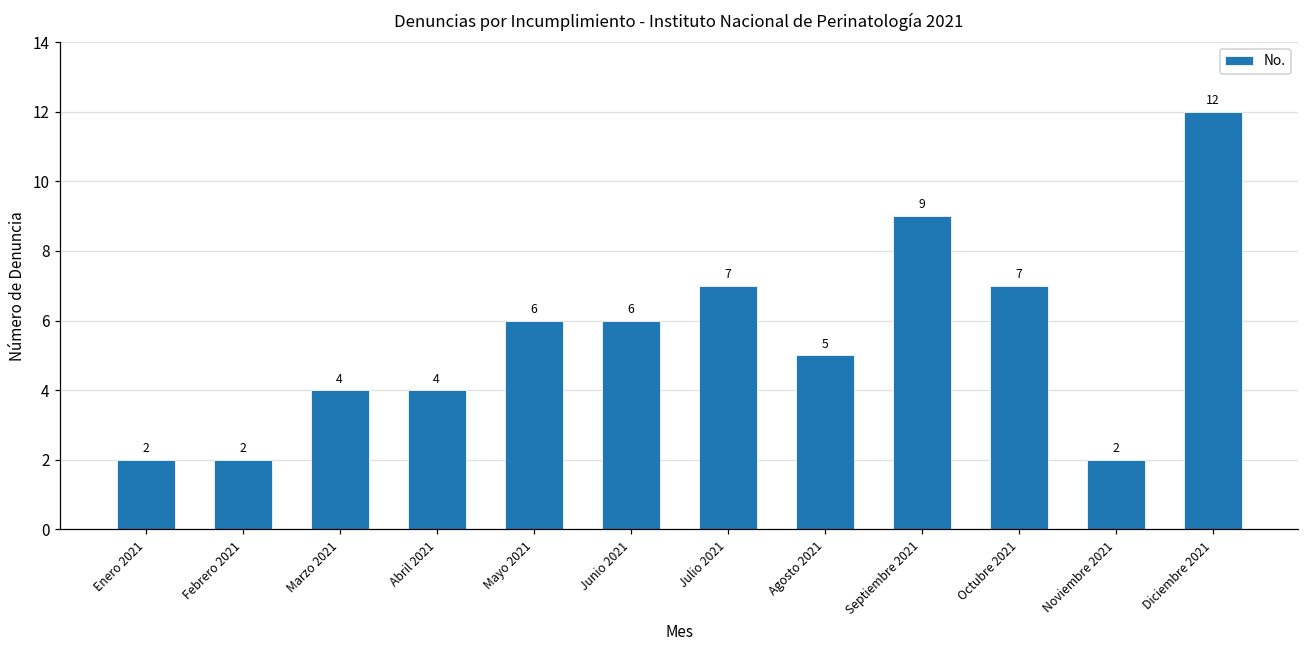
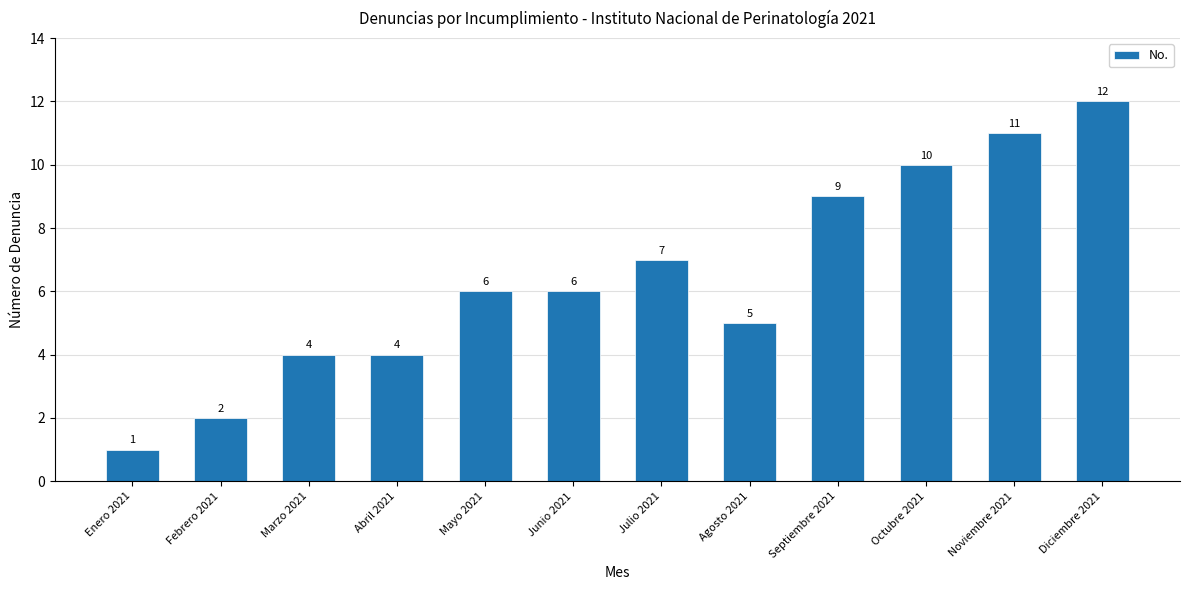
Enero 2021: 2 -> 1
Octubre 2021: 7 -> 10
Noviembre 2021: 2 -> 11
